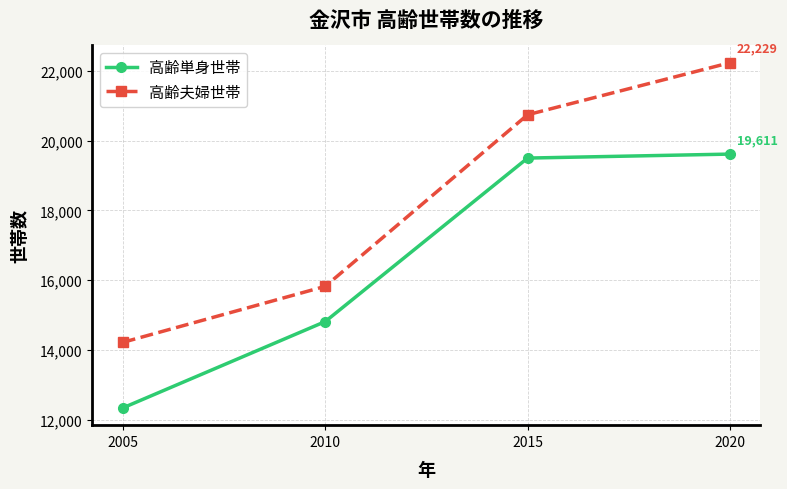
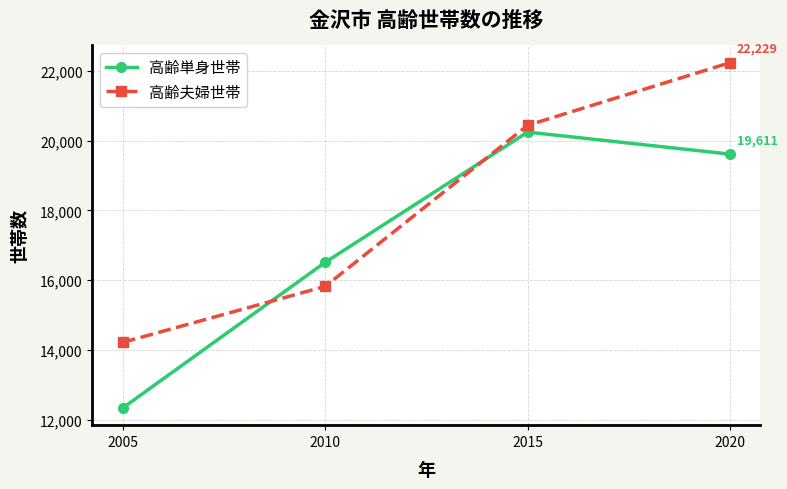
高齢単身世帯, 2010: 14,800 -> 16,500
高齢単身世帯, 2015: 19,500 -> 20,200
高齢夫婦世帯, 2015: 20,700 -> 20,400
